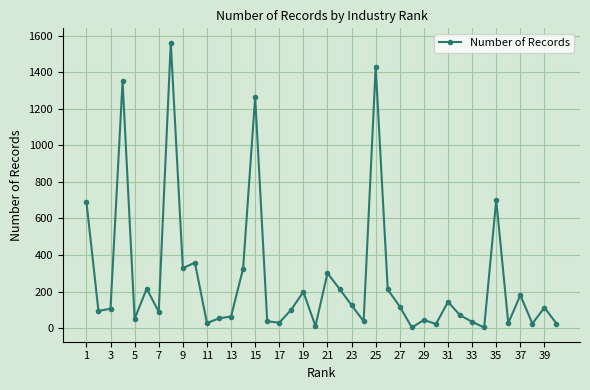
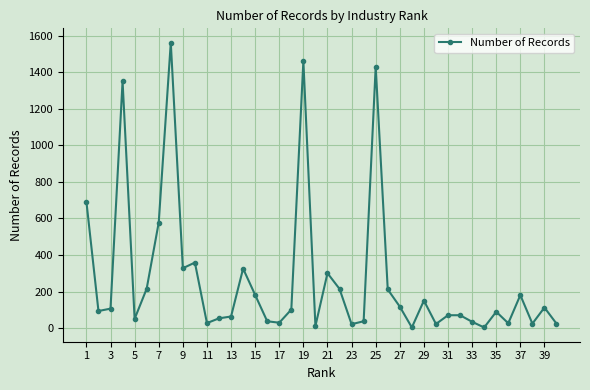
7: 90 -> 580
15: 1260 -> 180
19: 200 -> 1460
23: 130 -> 20
29: 50 -> 150
31: 140 -> 70
35: 700 -> 90
